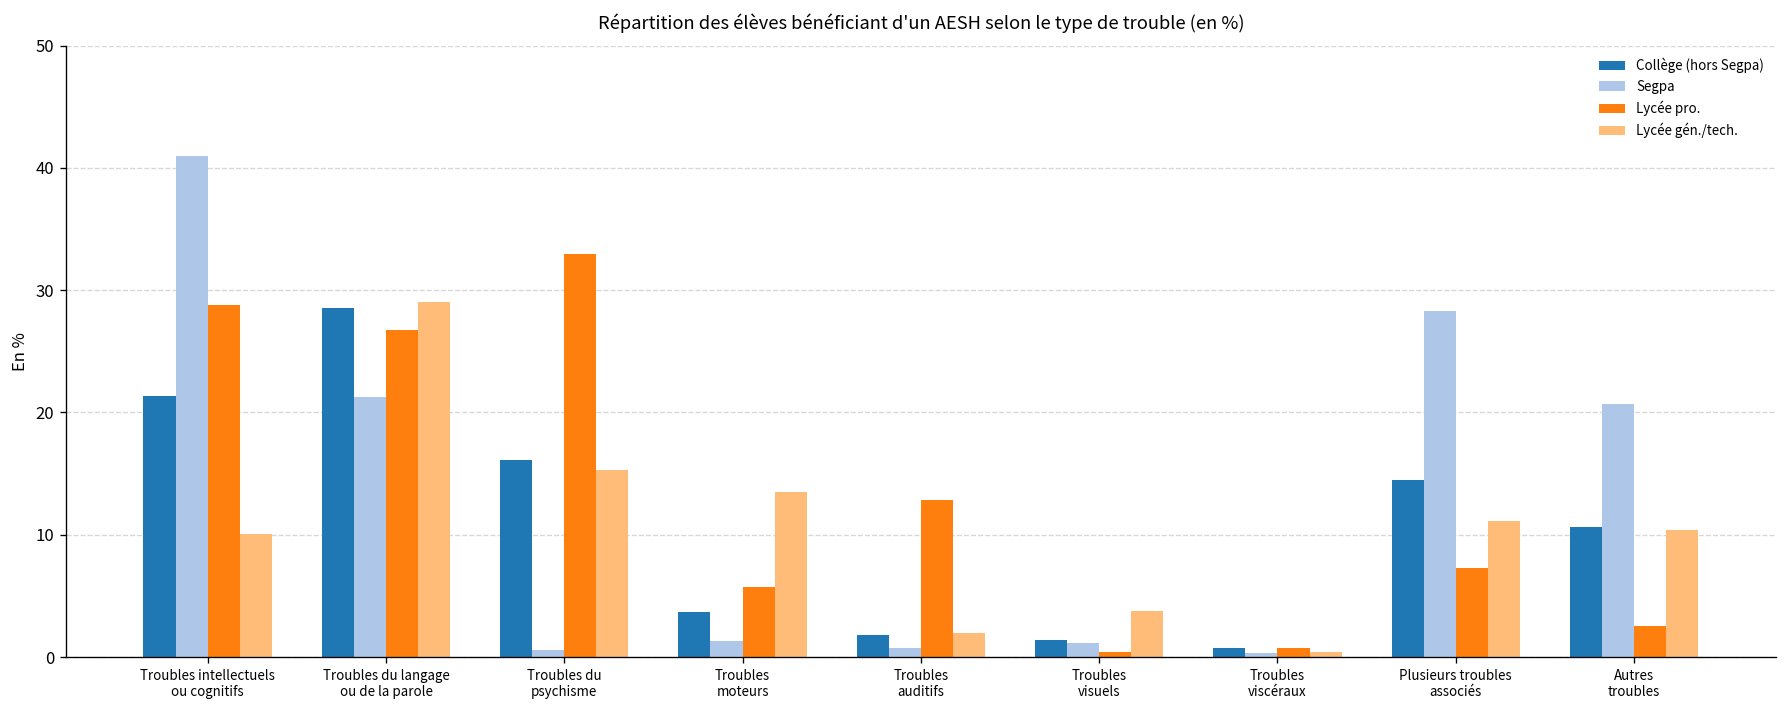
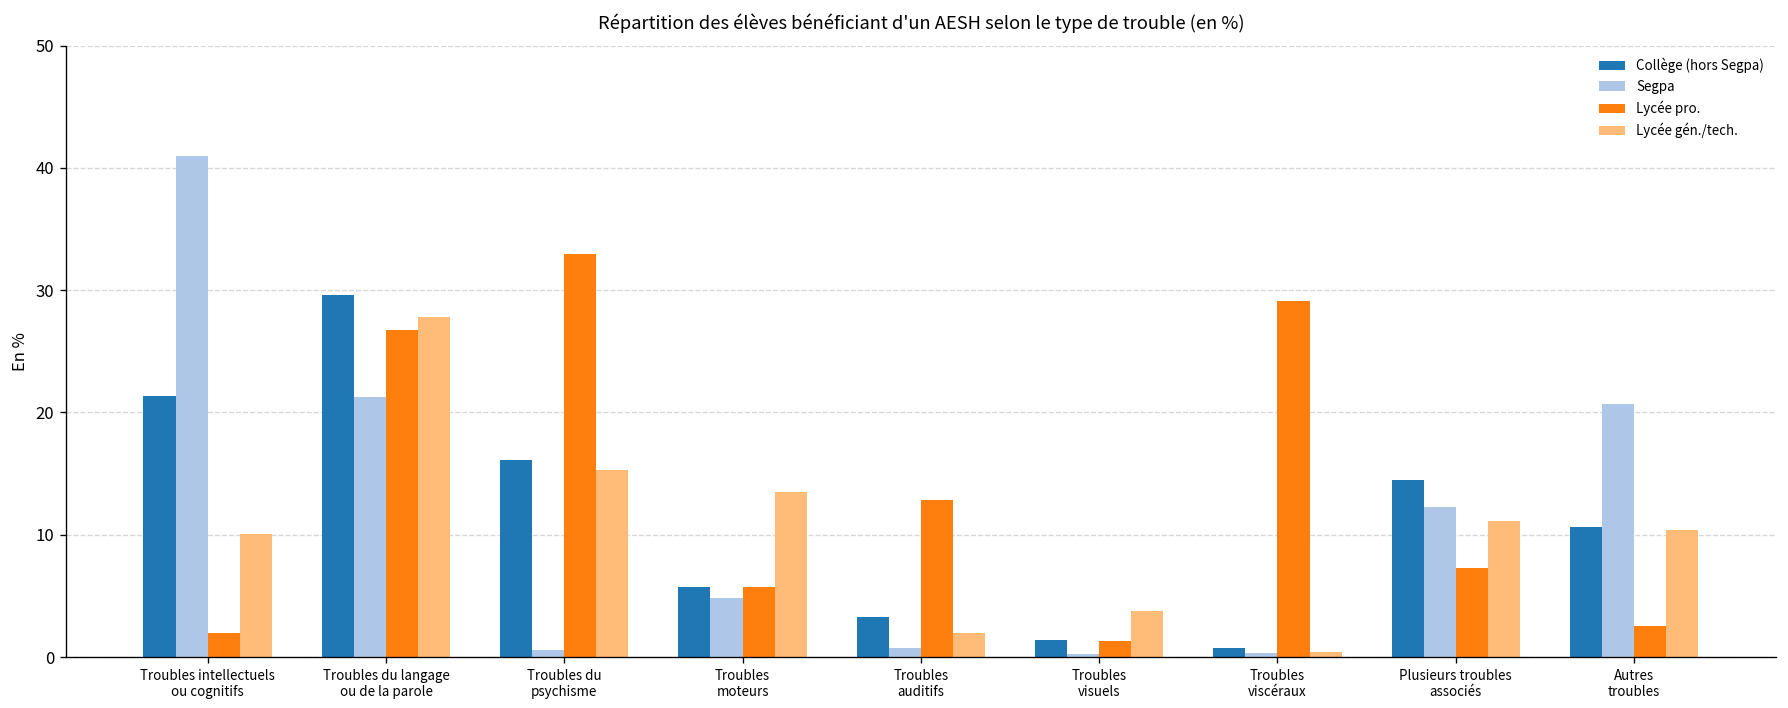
Lycée pro., Troubles intellectuels ou cognitifs: 28.8 -> 2.0
Collège (hors Segpa), Troubles du langage ou de la parole: 28.5 -> 29.6
Lycée gén./tech., Troubles du langage ou de la parole: 29.1 -> 27.8
Collège (hors Segpa), Troubles moteurs: 3.6 -> 5.8
Segpa, Troubles moteurs: 1.3 -> 4.9
Collège (hors Segpa), Troubles auditifs: 1.8 -> 3.3
Segpa, Troubles visuels: 1.2 -> 0.3
Lycée pro., Troubles visuels: 0.4 -> 1.3
Lycée pro., Troubles viscéraux: 0.7 -> 29.1
Segpa, Plusieurs troubles associés: 28.3 -> 12.3
